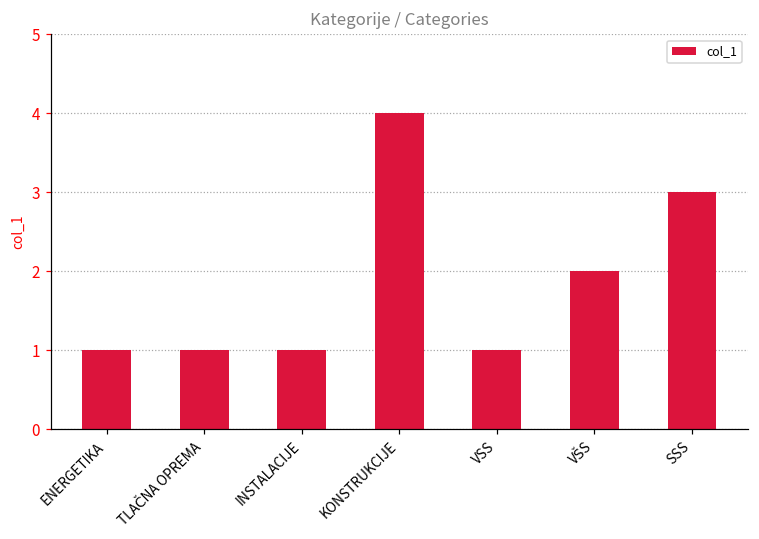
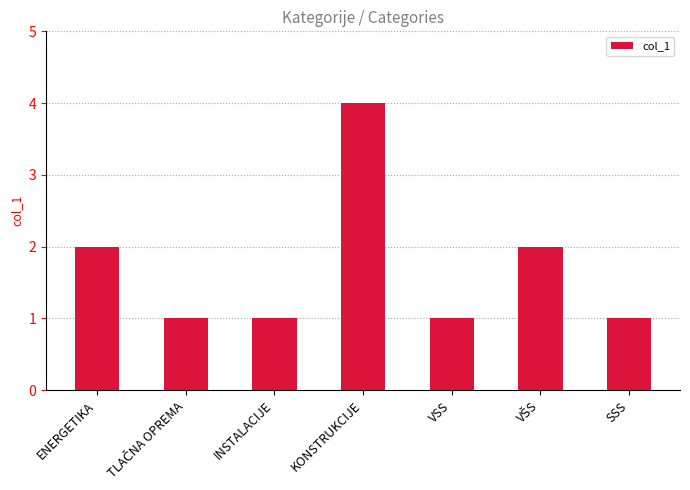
ENERGETIKA: 1 -> 2
SSS: 3 -> 1
